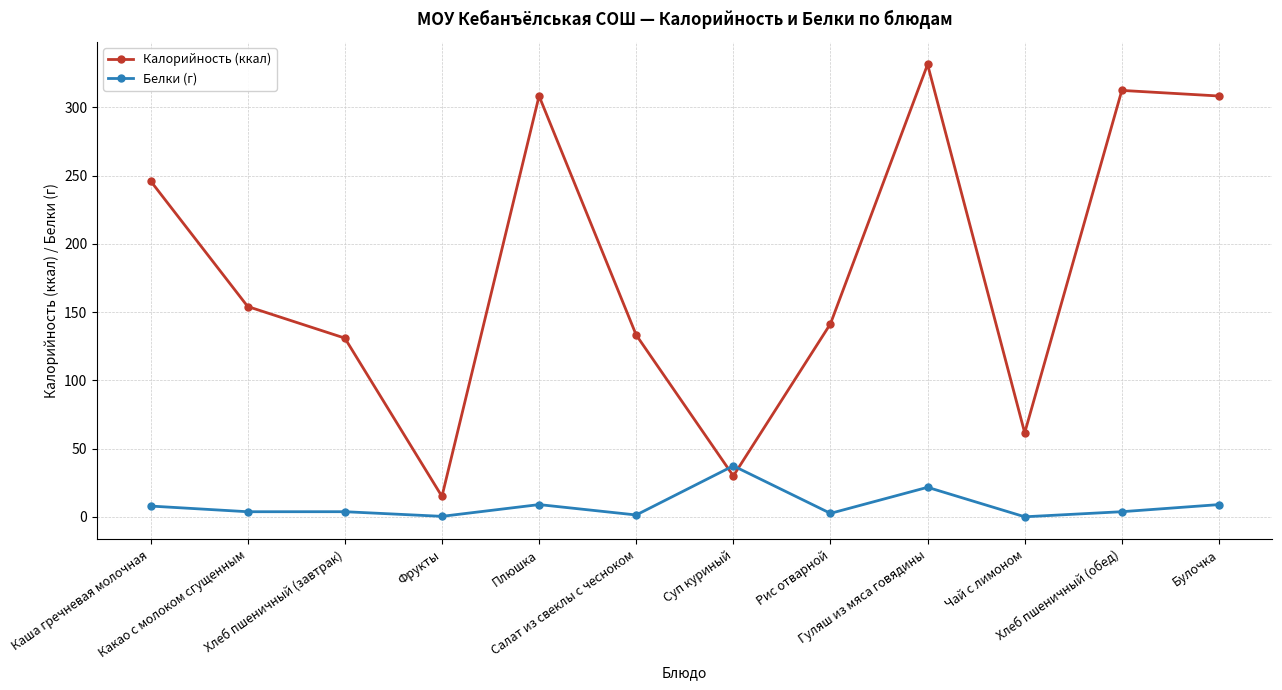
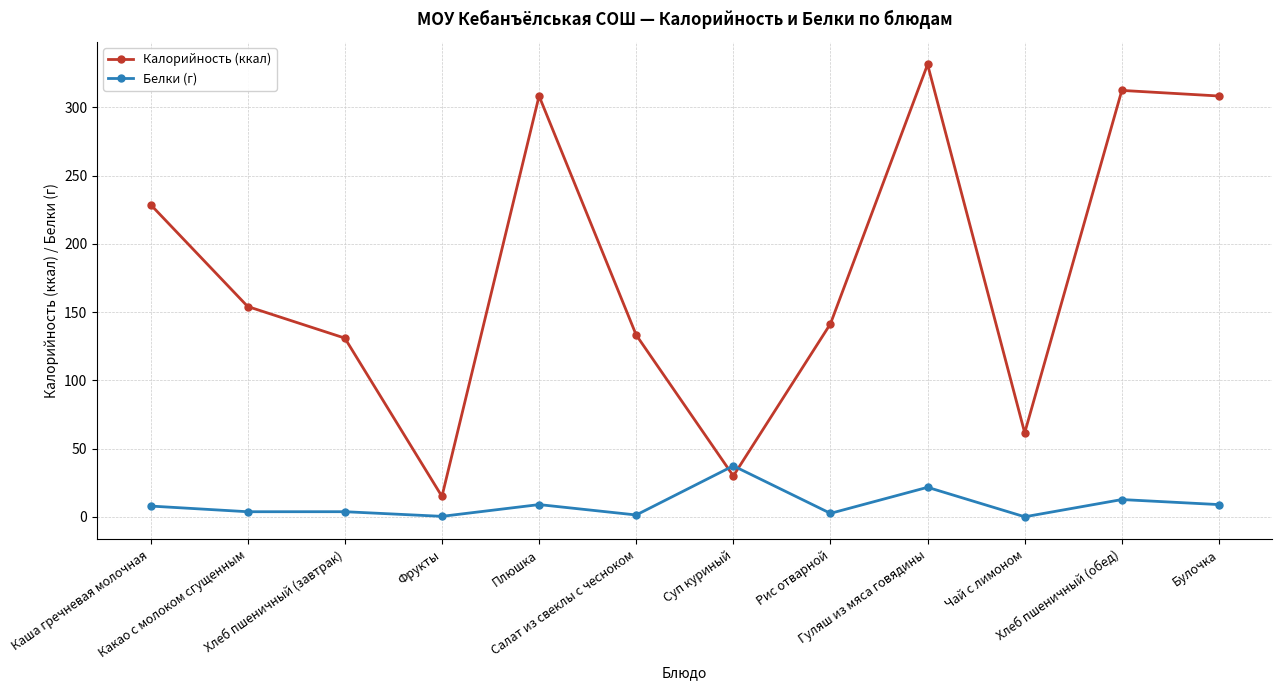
Калорийность (ккал), Каша гречневая молочная: 246 -> 229
Белки (г), Хлеб пшеничный (обед): 4 -> 13
